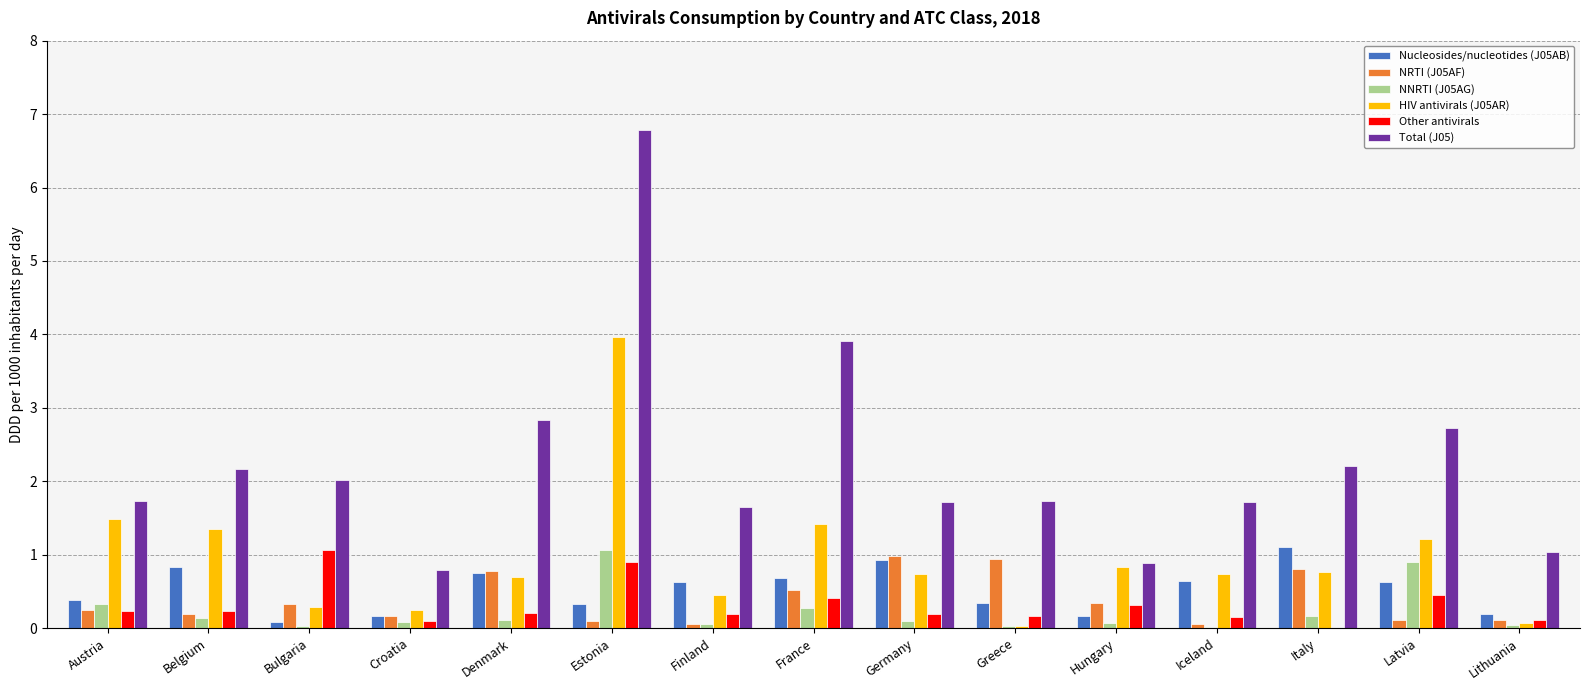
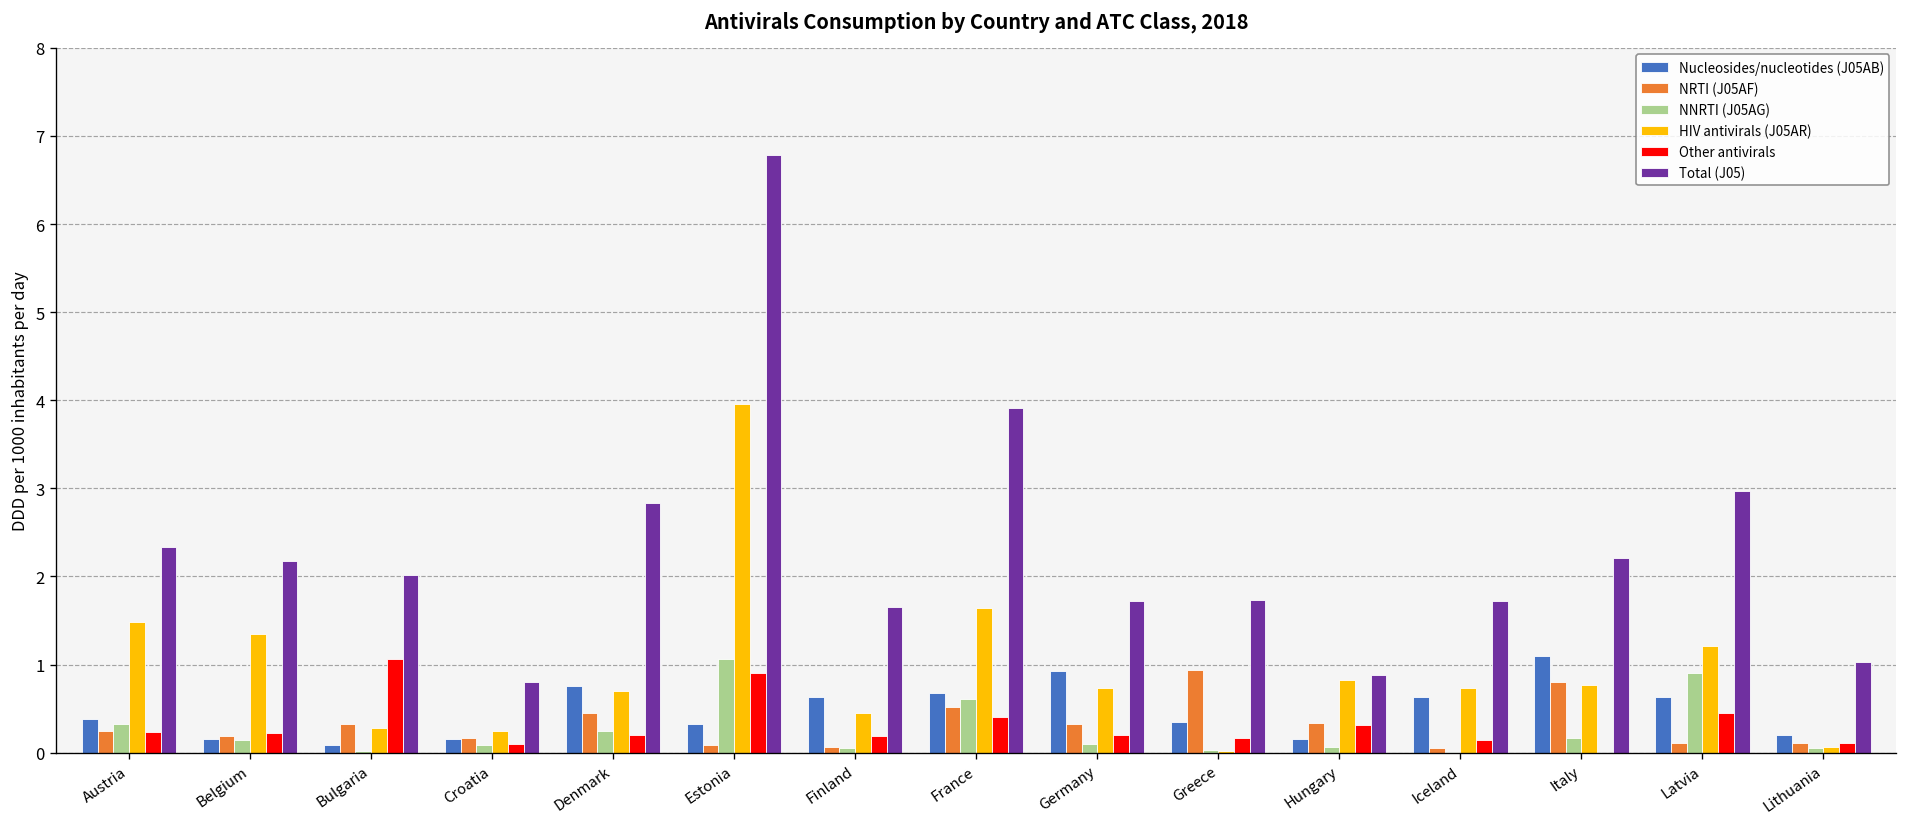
Total (J05), Austria: 1.7 -> 2.3
Nucleosides/nucleotides (J05AB), Belgium: 0.8 -> 0.2
NRTI (J05AF), Denmark: 0.8 -> 0.5
NNRTI (J05AG), Denmark: 0.1 -> 0.2
NNRTI (J05AG), France: 0.3 -> 0.6
HIV antivirals (J05AR), France: 1.4 -> 1.6
NRTI (J05AF), Germany: 1.0 -> 0.3
Total (J05), Latvia: 2.7 -> 3.0
